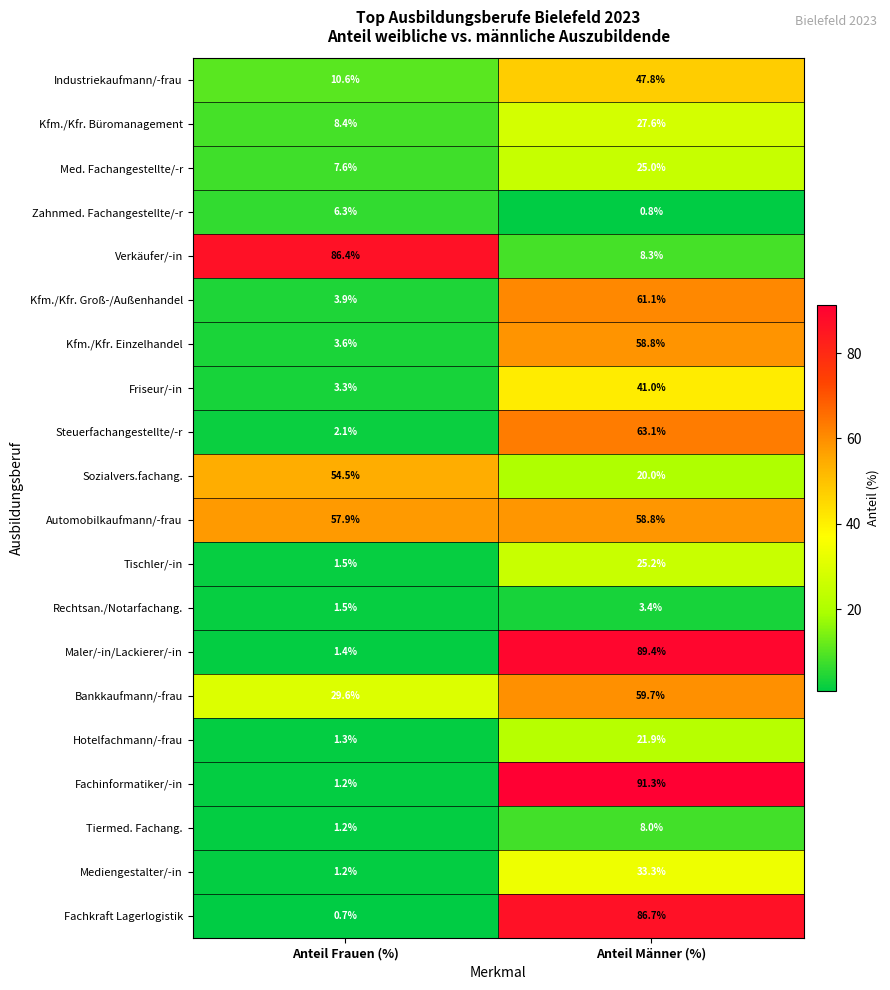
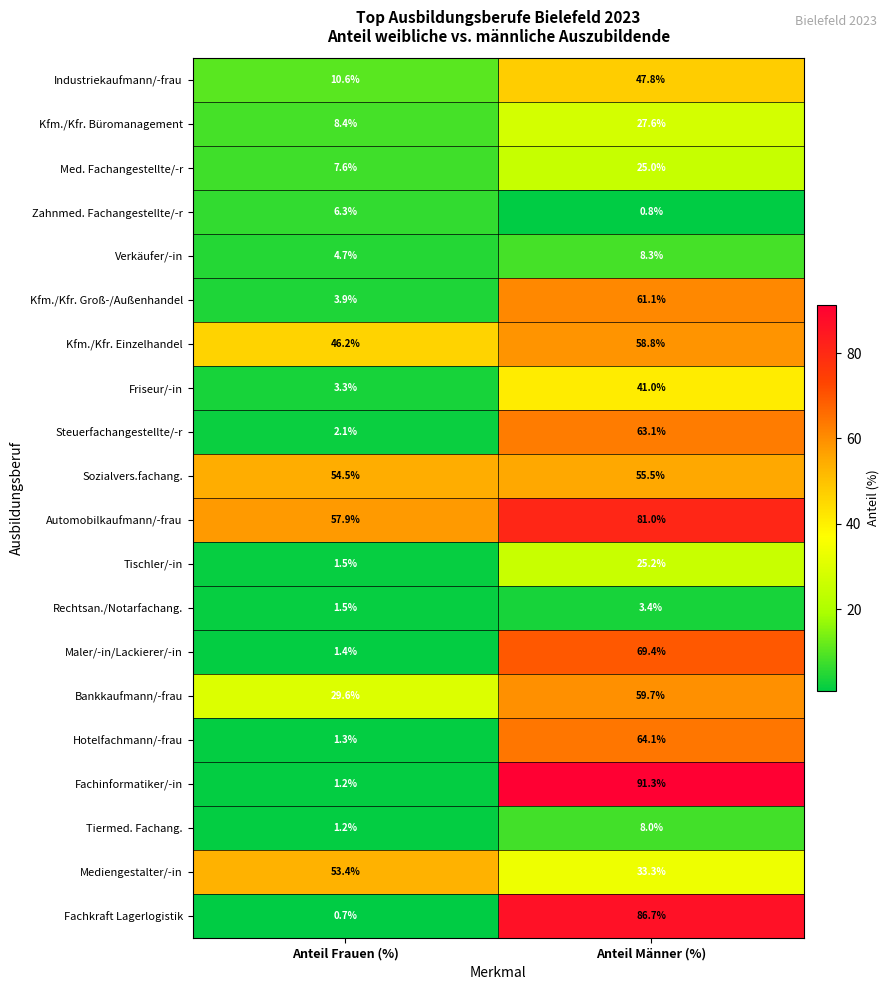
Verkäufer/-in, Anteil Frauen (%): 86.4% -> 4.7%
Kfm./Kfr. Einzelhandel, Anteil Frauen (%): 3.6% -> 46.2%
Sozialvers.fachang., Anteil Männer (%): 20.0% -> 55.5%
Automobilkaufmann/-frau, Anteil Männer (%): 58.8% -> 81.0%
Maler/-in/Lackierer/-in, Anteil Männer (%): 89.4% -> 69.4%
Hotelfachmann/-frau, Anteil Männer (%): 21.9% -> 64.1%
Mediengestalter/-in, Anteil Frauen (%): 1.2% -> 53.4%
